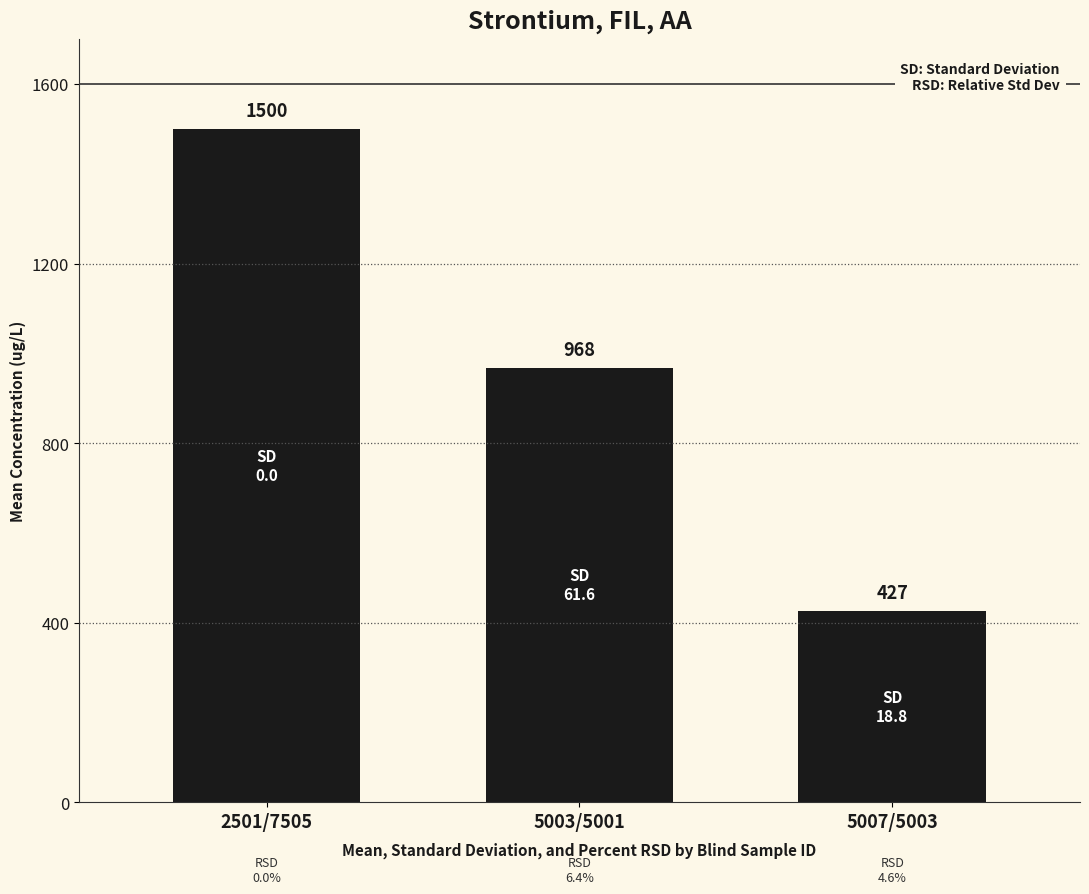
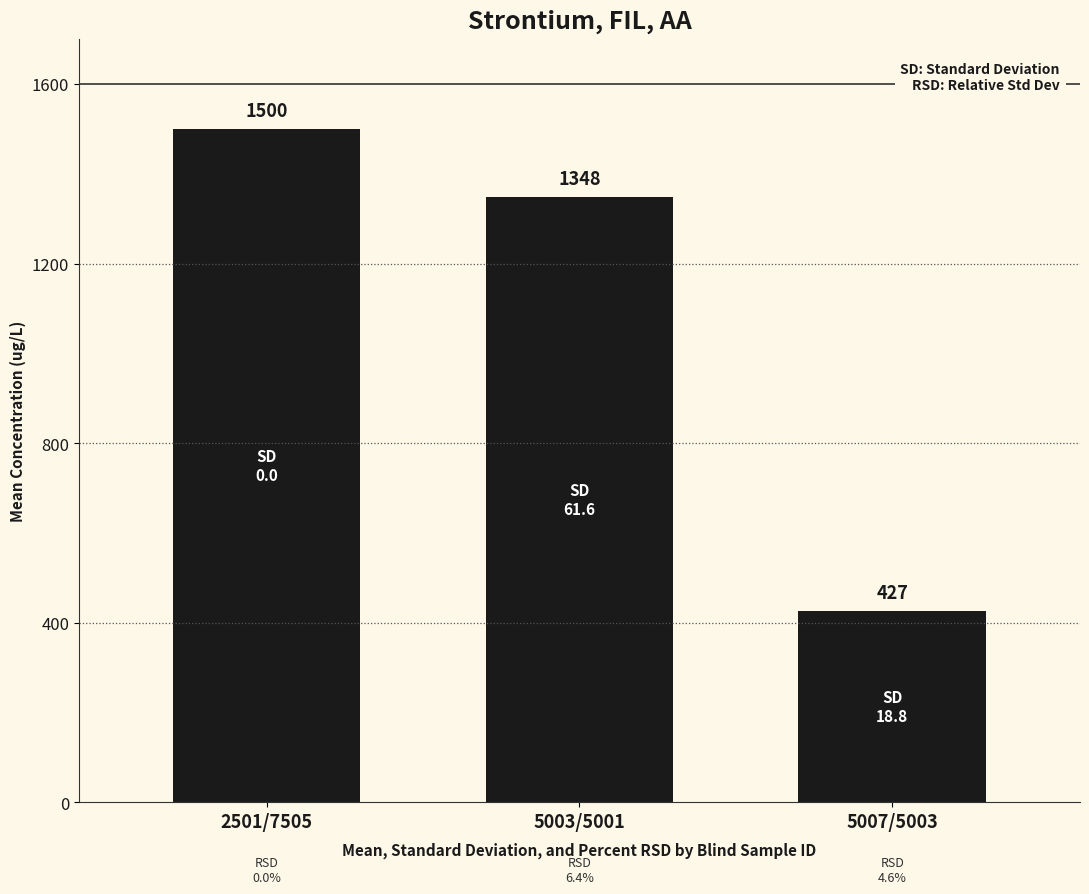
5003/5001: 968 -> 1348
